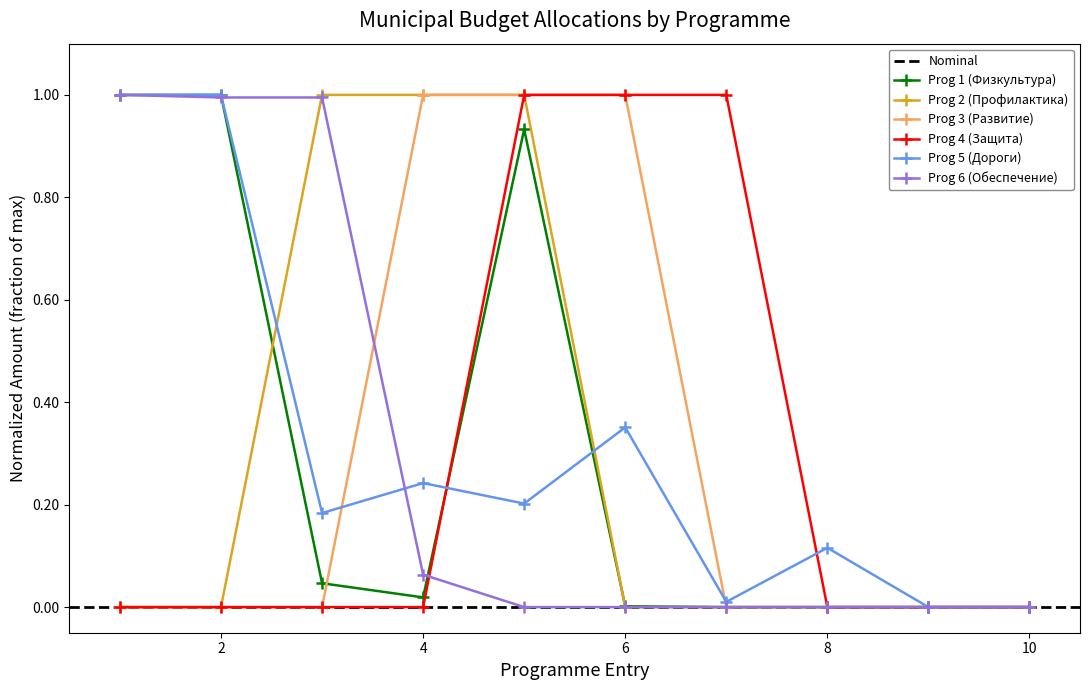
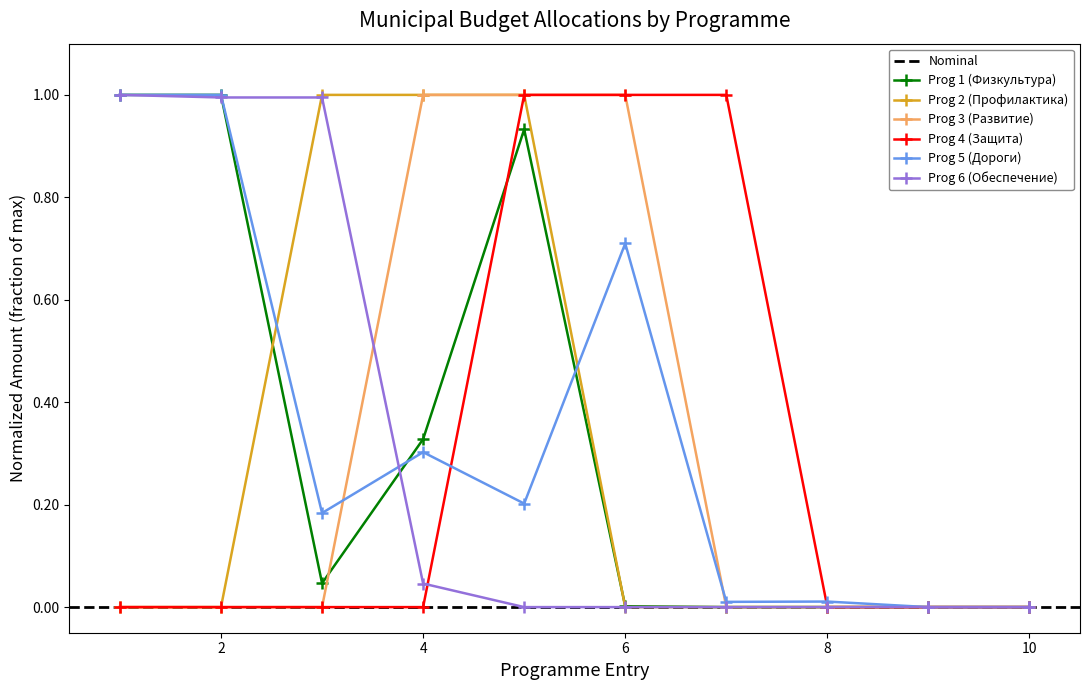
Prog 1 (Физкультура), 4: 0.02 -> 0.33
Prog 5 (Дороги), 4: 0.24 -> 0.30
Prog 6 (Обеспечение), 4: 0.06 -> 0.05
Prog 5 (Дороги), 6: 0.35 -> 0.71
Prog 5 (Дороги), 8: 0.12 -> 0.01
